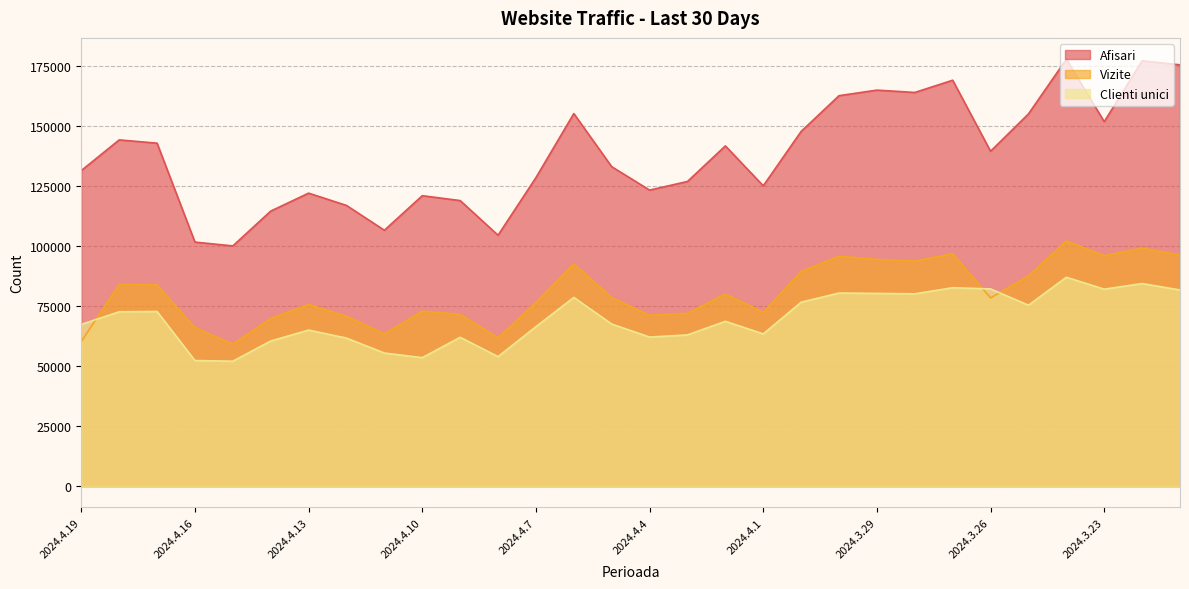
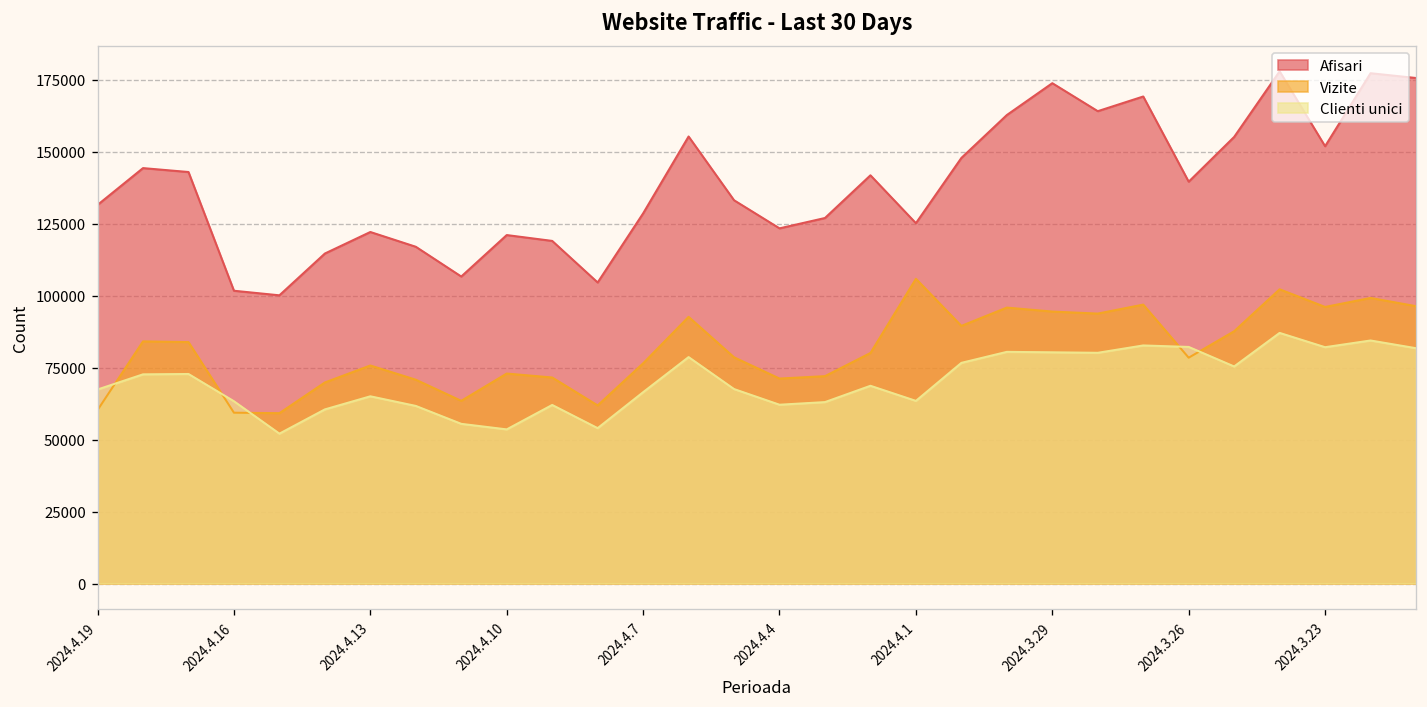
Vizite, 2024.4.16: 66000 -> 59000
Clienti unici, 2024.4.16: 52000 -> 63000
Vizite, 2024.4.1: 72000 -> 106000
Afisari, 2024.3.29: 165000 -> 174000
